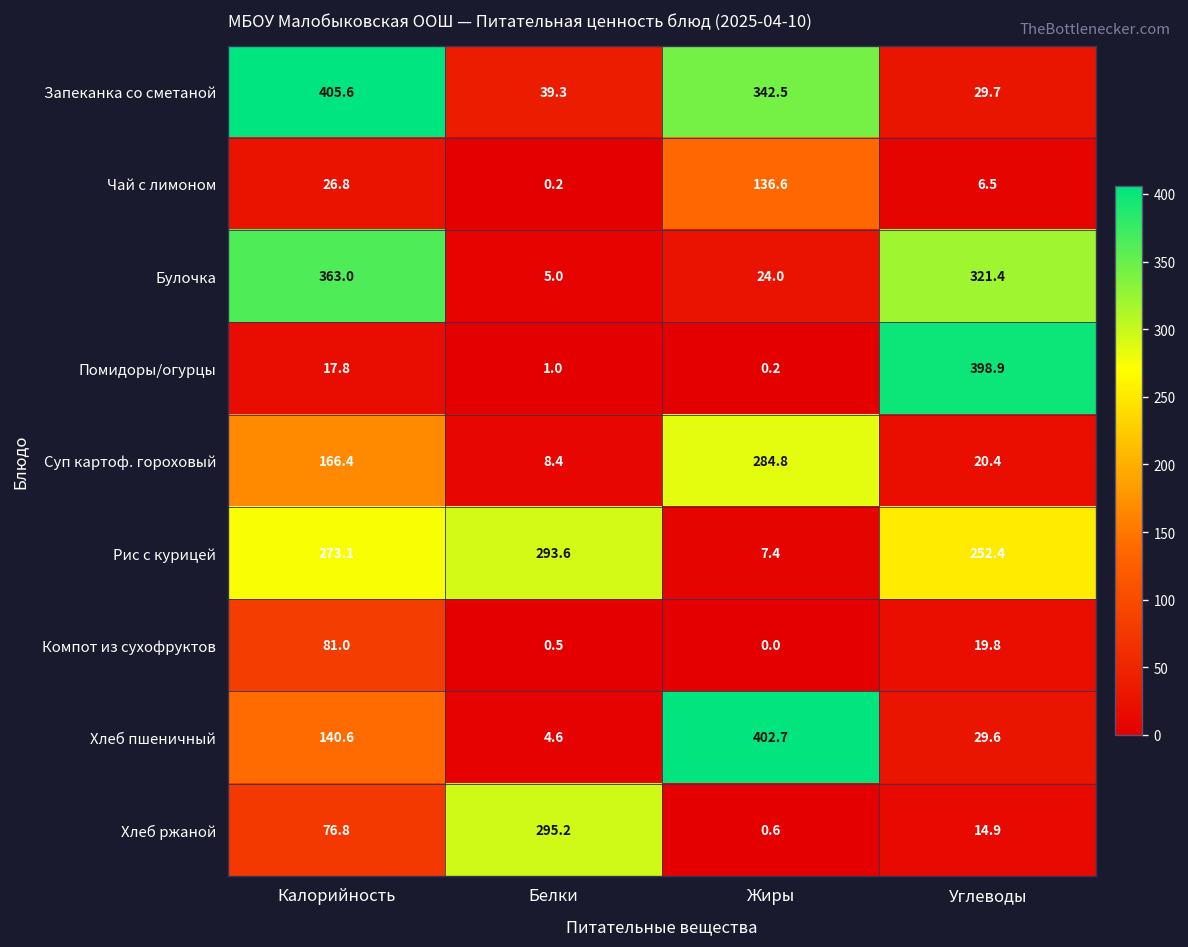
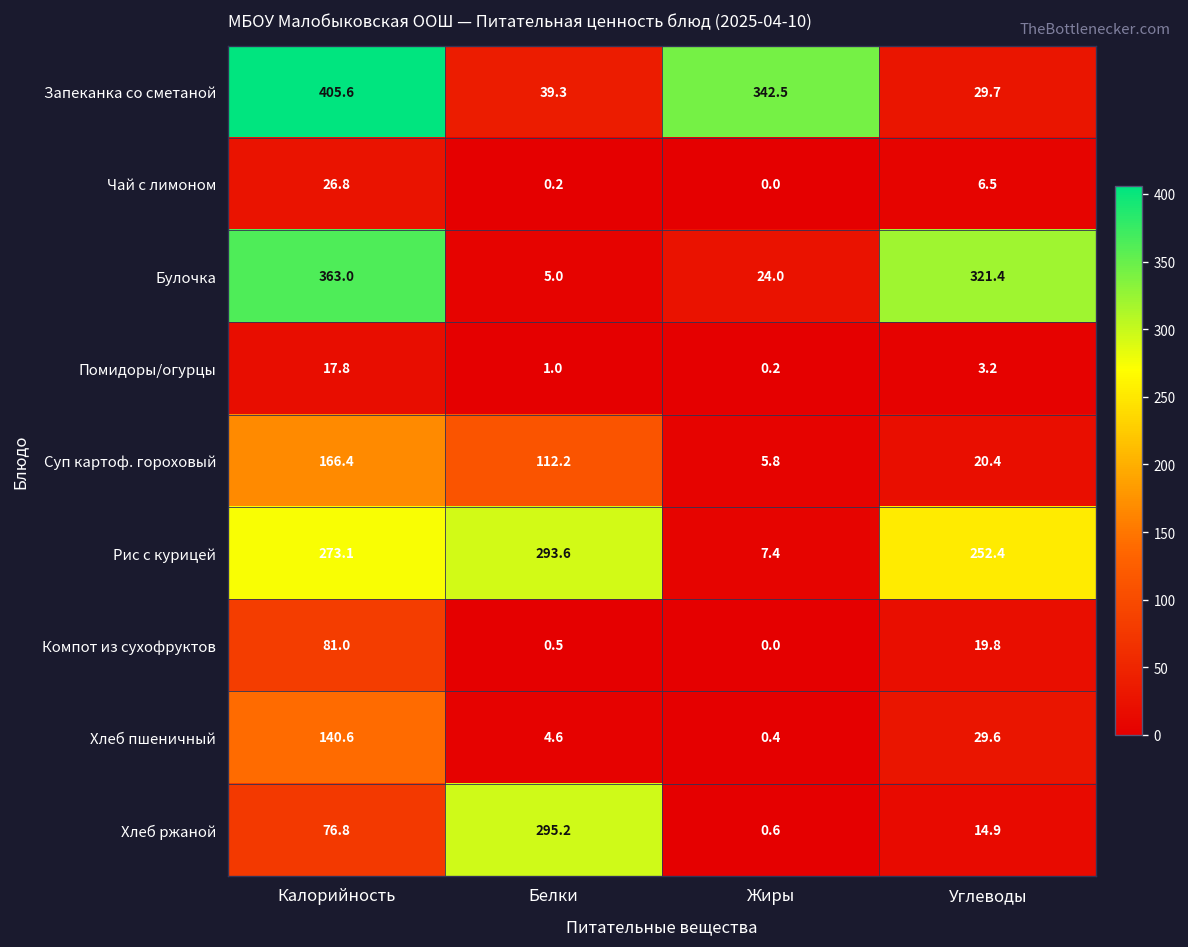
Чай с лимоном, Жиры: 136.6 -> 0.0
Помидоры/огурцы, Углеводы: 398.9 -> 3.2
Суп картоф. гороховый, Белки: 8.4 -> 112.2
Суп картоф. гороховый, Жиры: 284.8 -> 5.8
Хлеб пшеничный, Жиры: 402.7 -> 0.4
